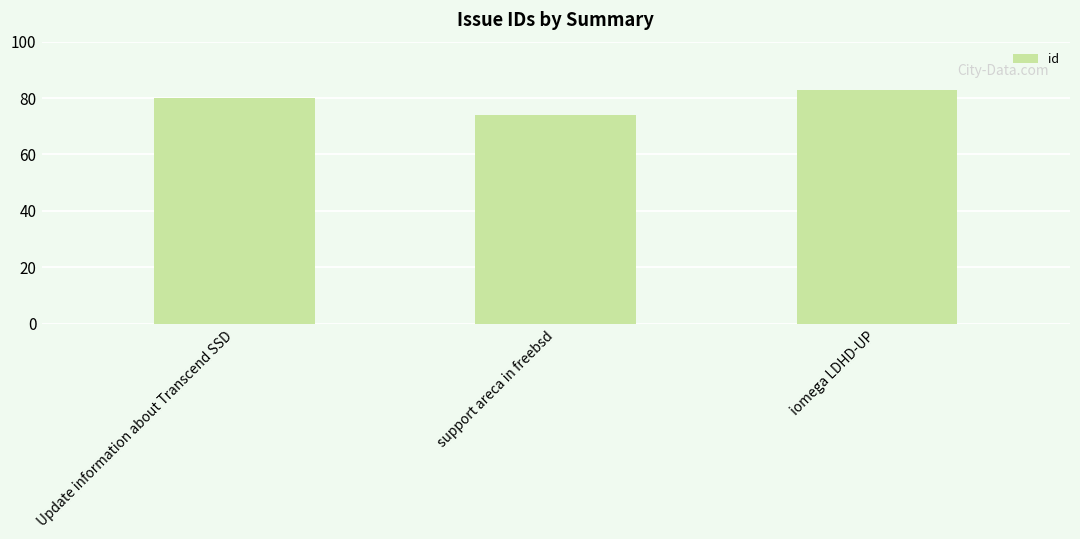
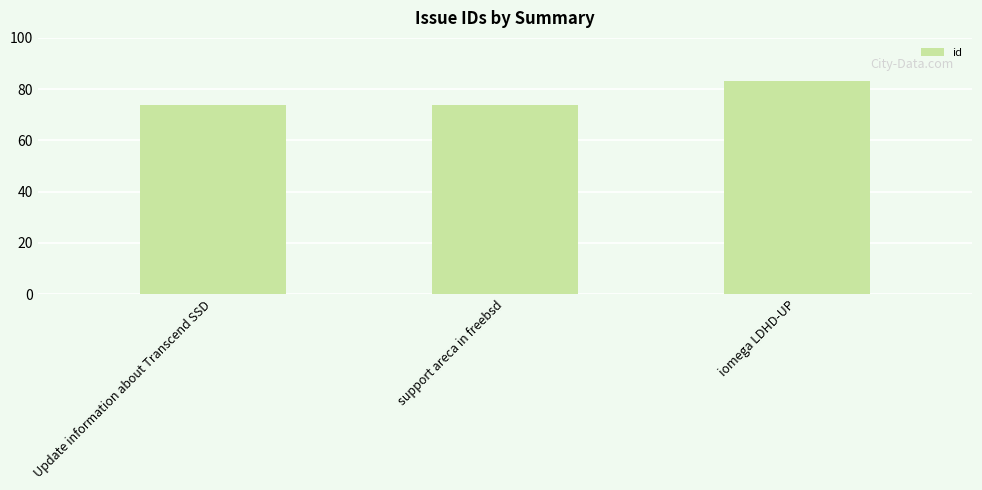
Update information about Transcend SSD: 80 -> 74
